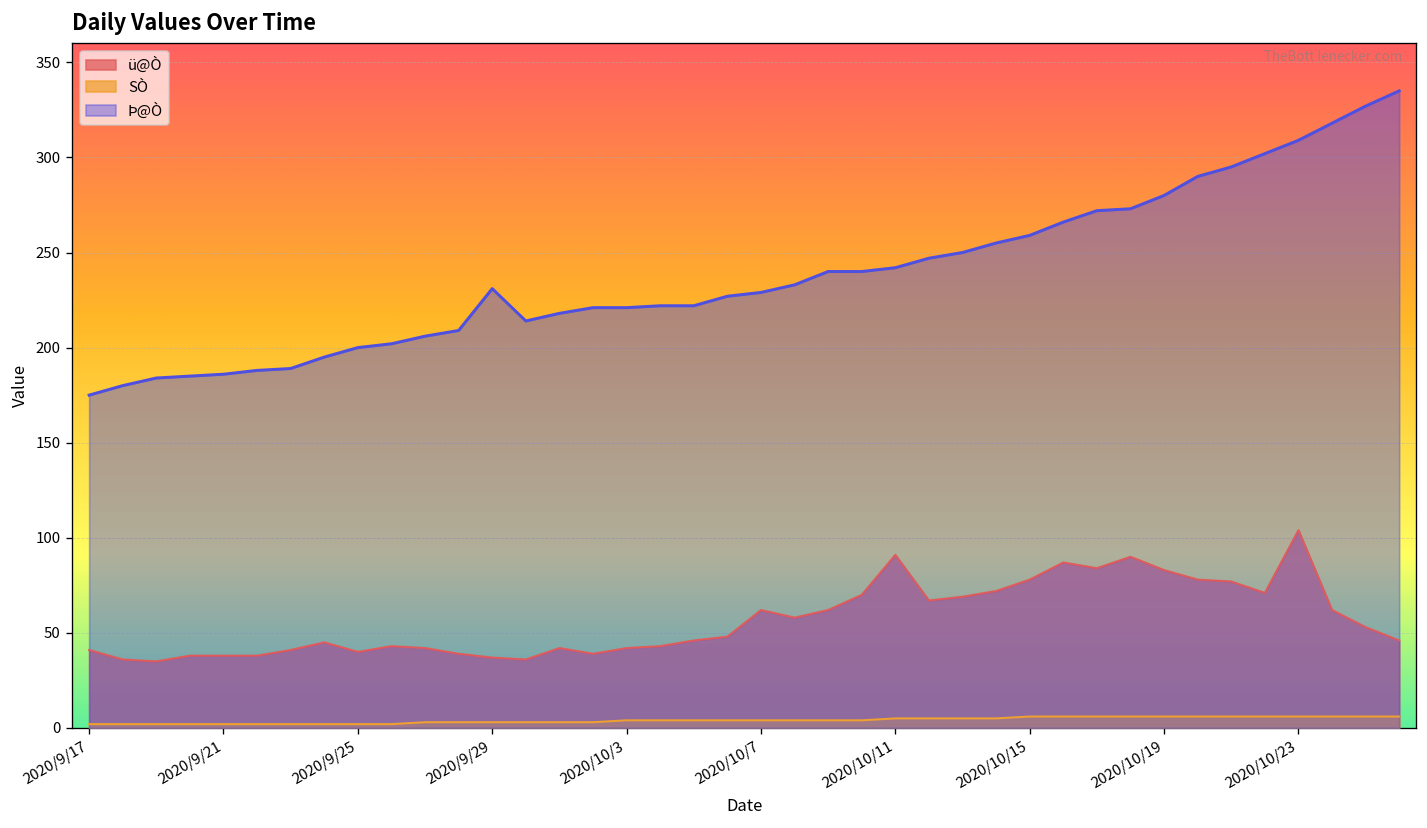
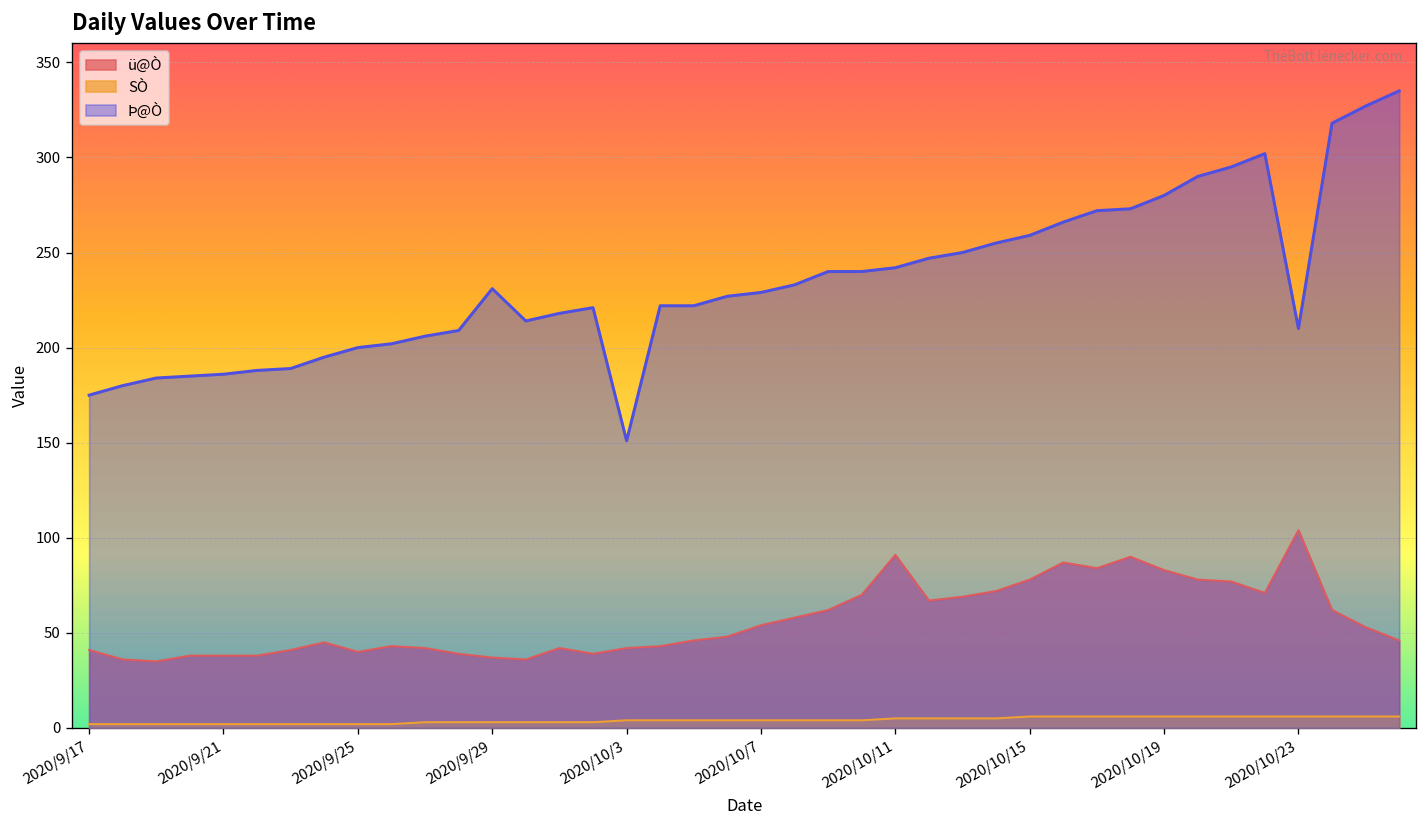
Þ@Ò, 2020/10/3: 221 -> 151
ü@Ò, 2020/10/7: 62 -> 54
Þ@Ò, 2020/10/23: 309 -> 210
